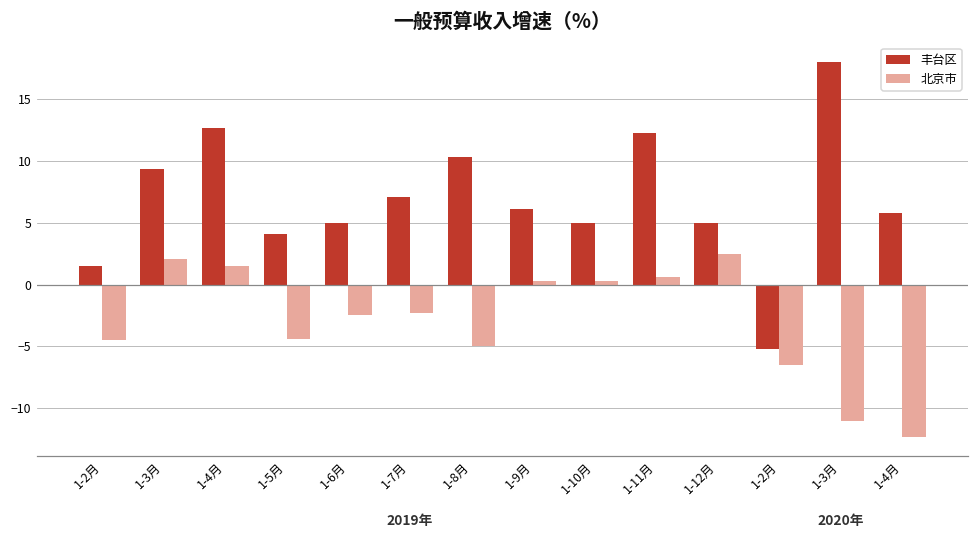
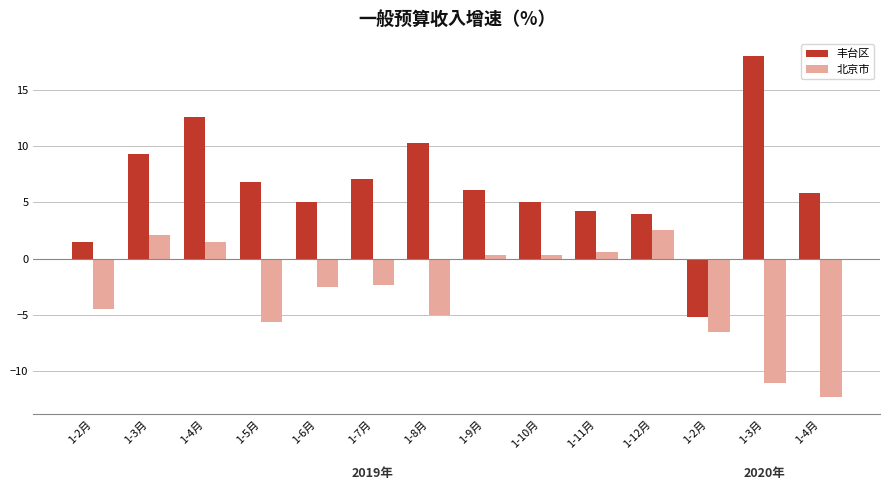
丰台区, 1-5月: 4.1 -> 6.8
北京市, 1-5月: -4.4 -> -5.6
丰台区, 1-11月: 12.2 -> 4.2
丰台区, 1-12月: 5 -> 4
